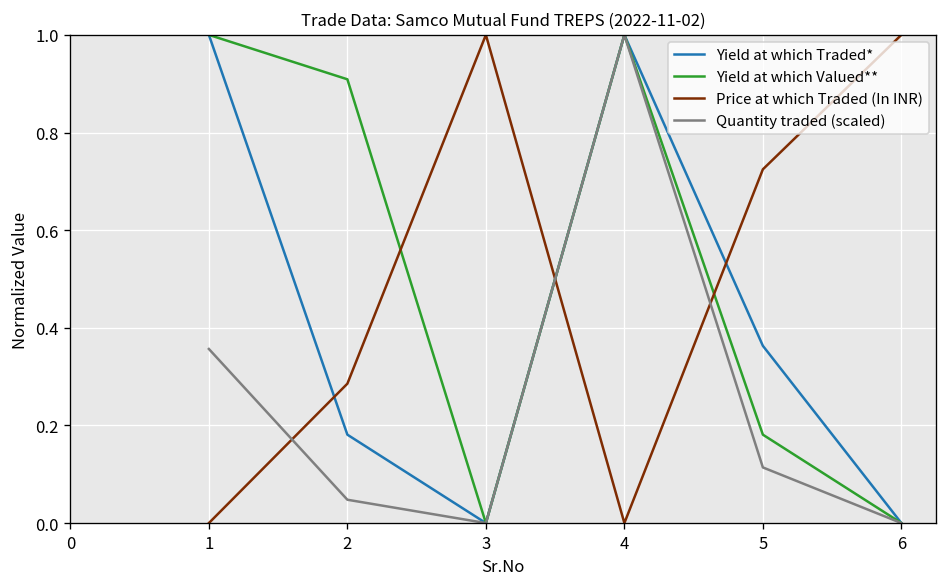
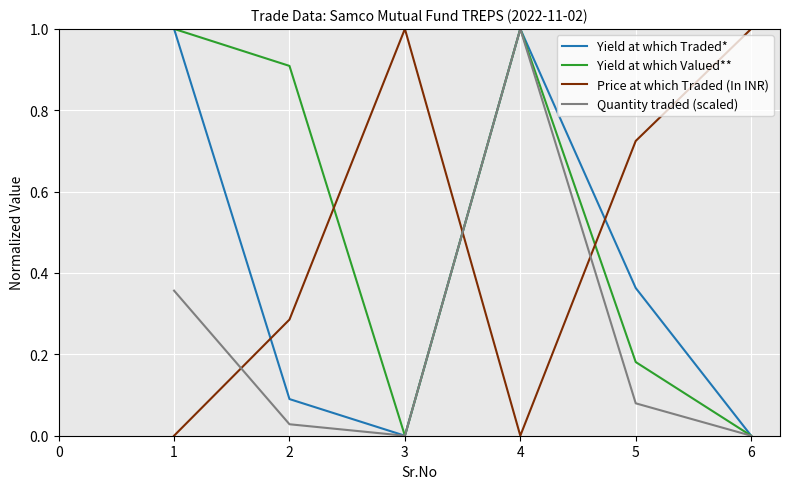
Yield at which Traded*, 2: 0.18 -> 0.09
Quantity traded (scaled), 2: 0.05 -> 0.03
Quantity traded (scaled), 5: 0.11 -> 0.08
